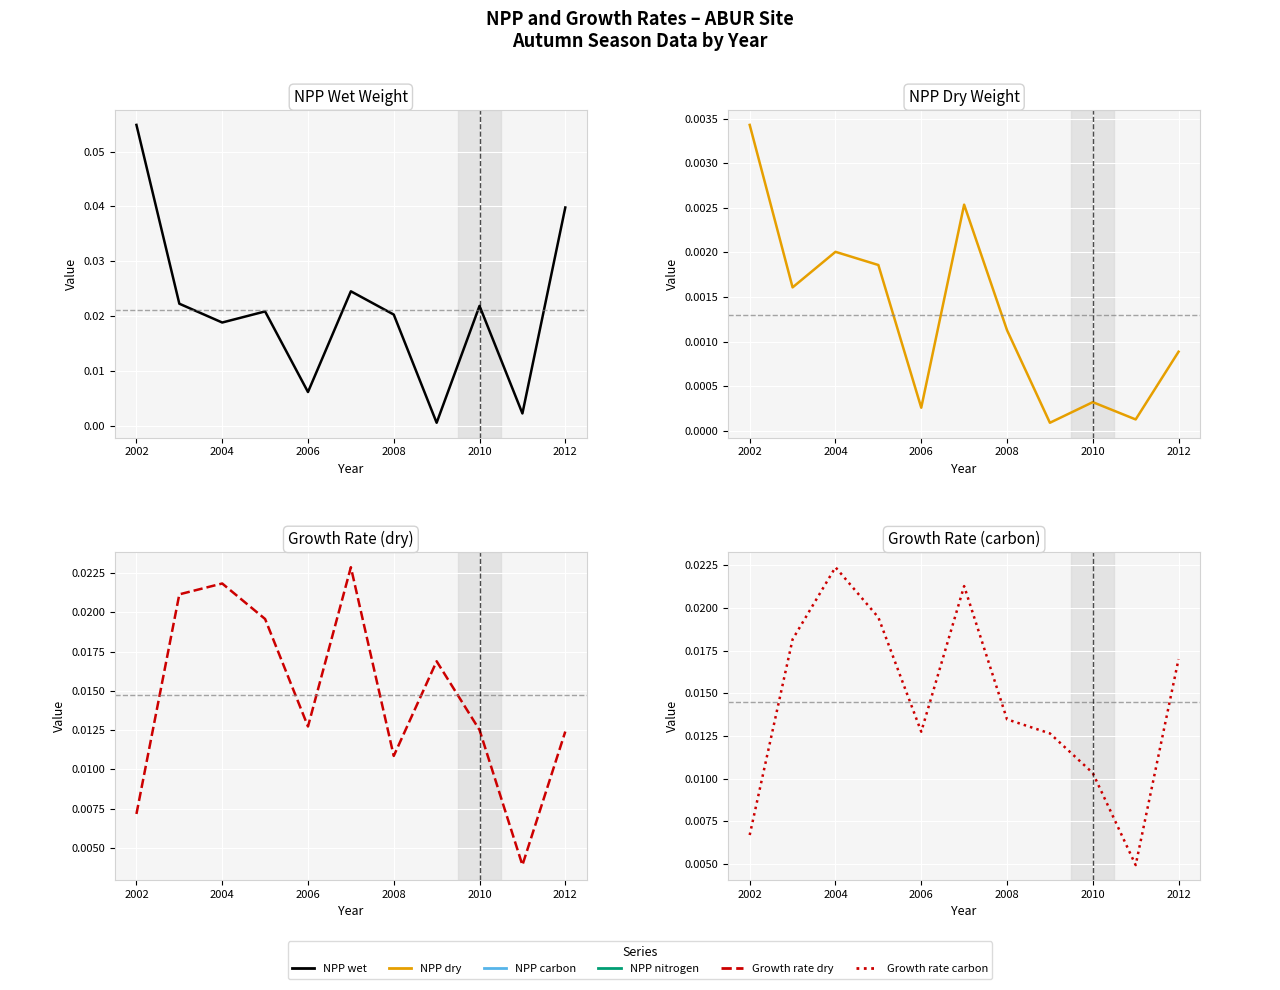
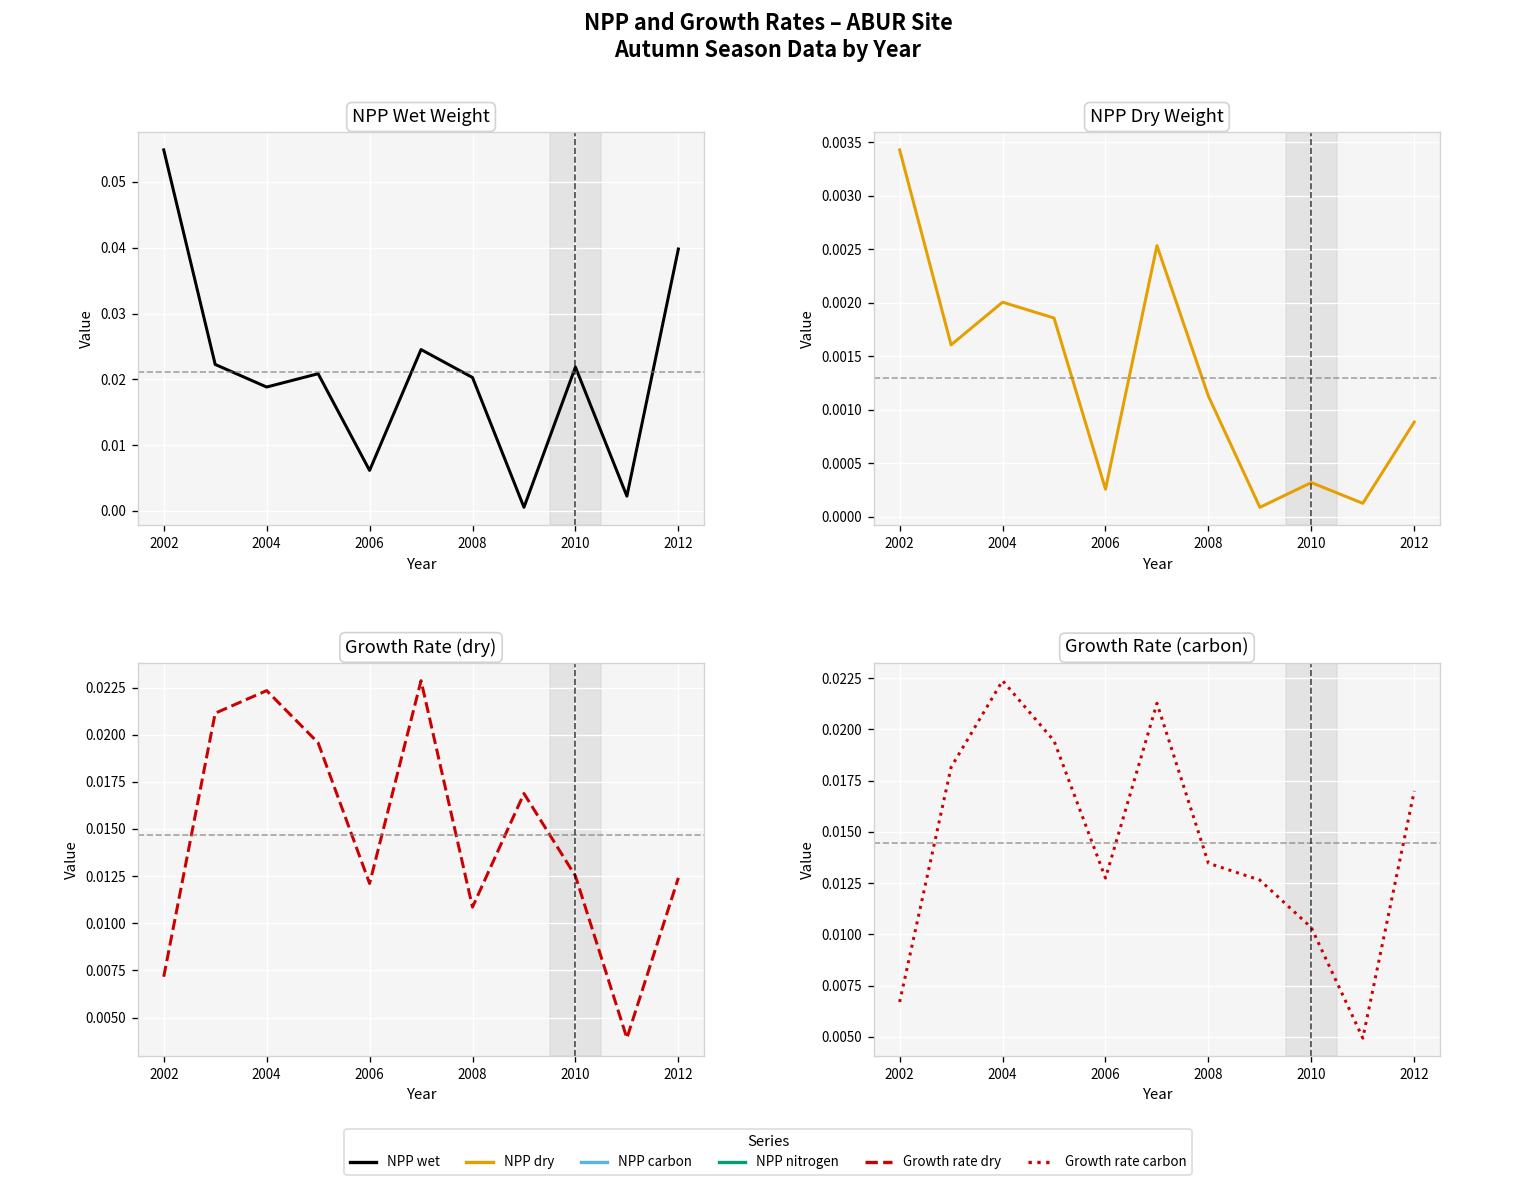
Growth Rate (dry), 2004: 0.0218 -> 0.0223
Growth Rate (dry), 2006: 0.0127 -> 0.0121
